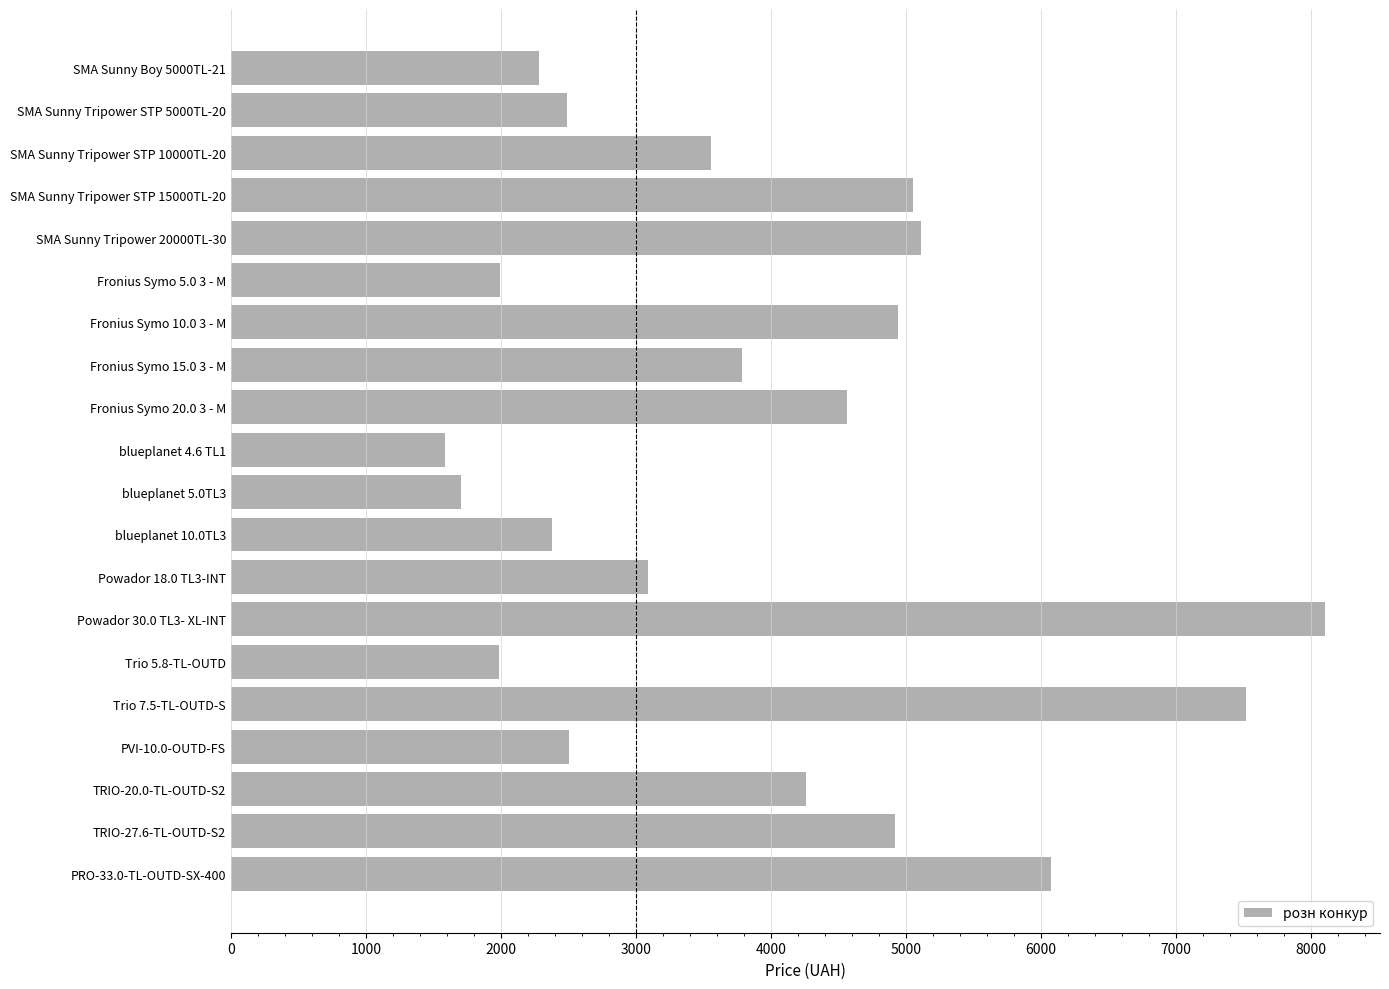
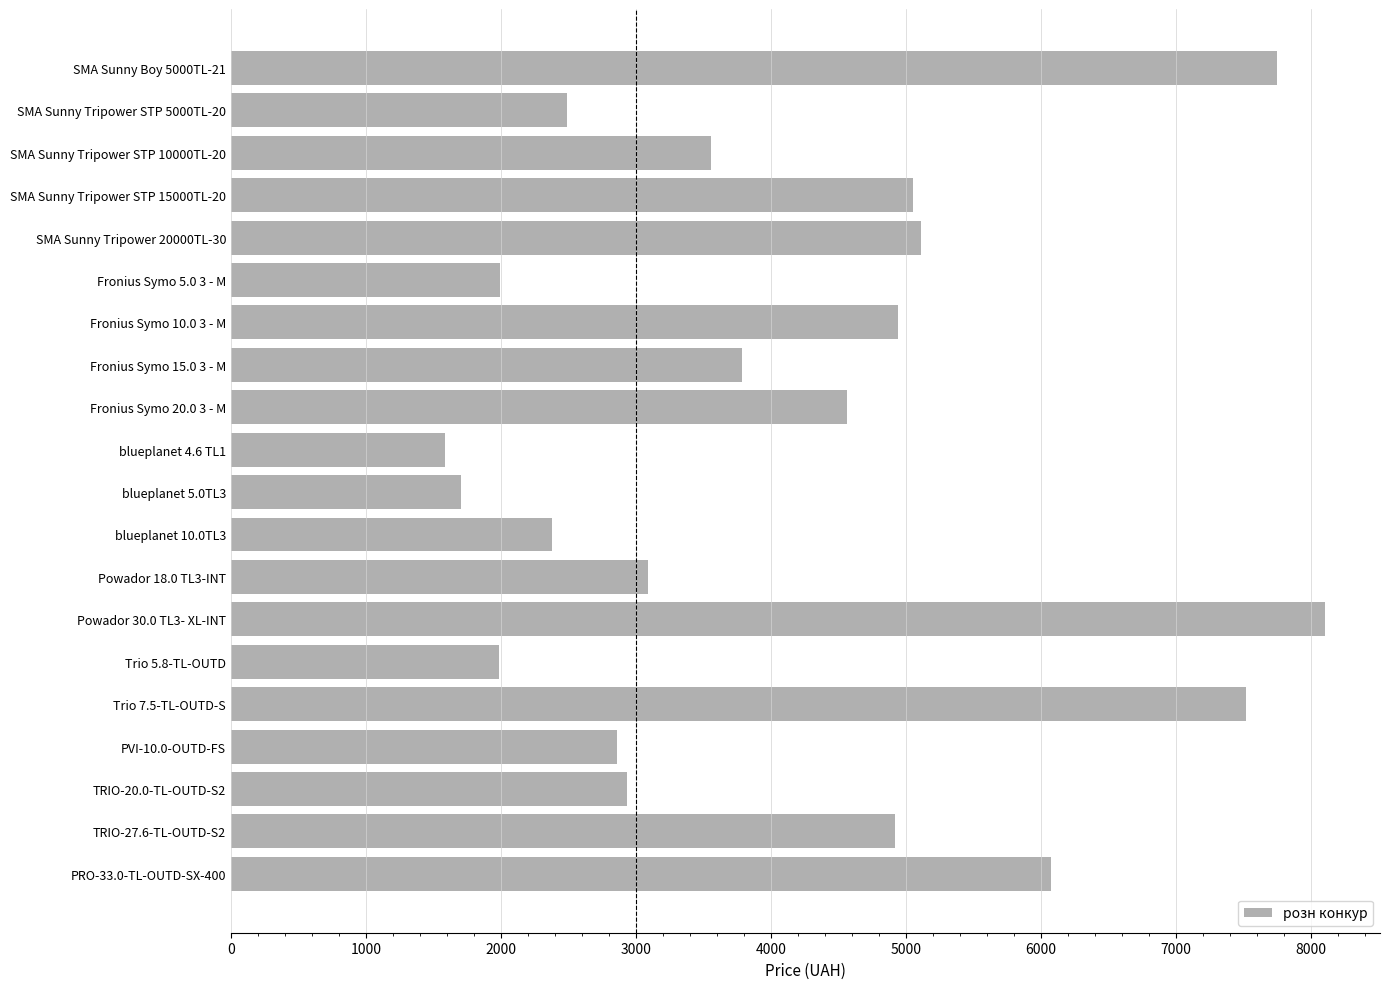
SMA Sunny Boy 5000TL-21: 2280 -> 7750
PVI-10.0-OUTD-FS: 2500 -> 2860
TRIO-20.0-TL-OUTD-S2: 4260 -> 2930
